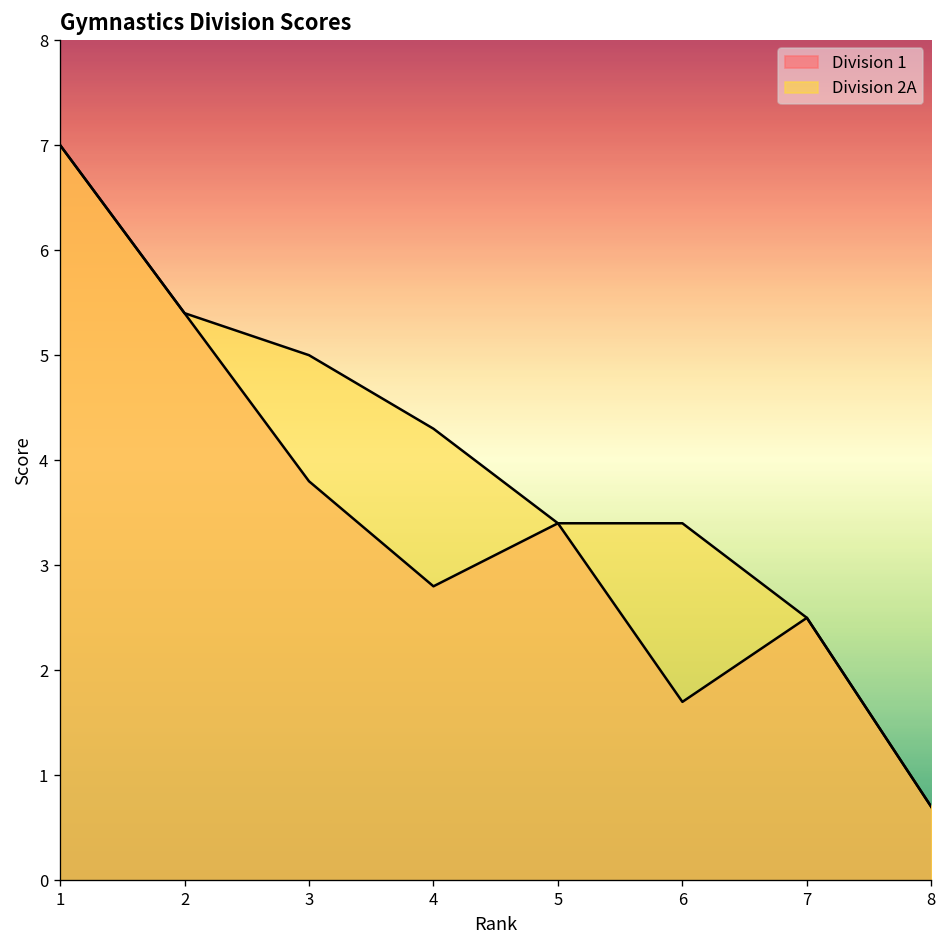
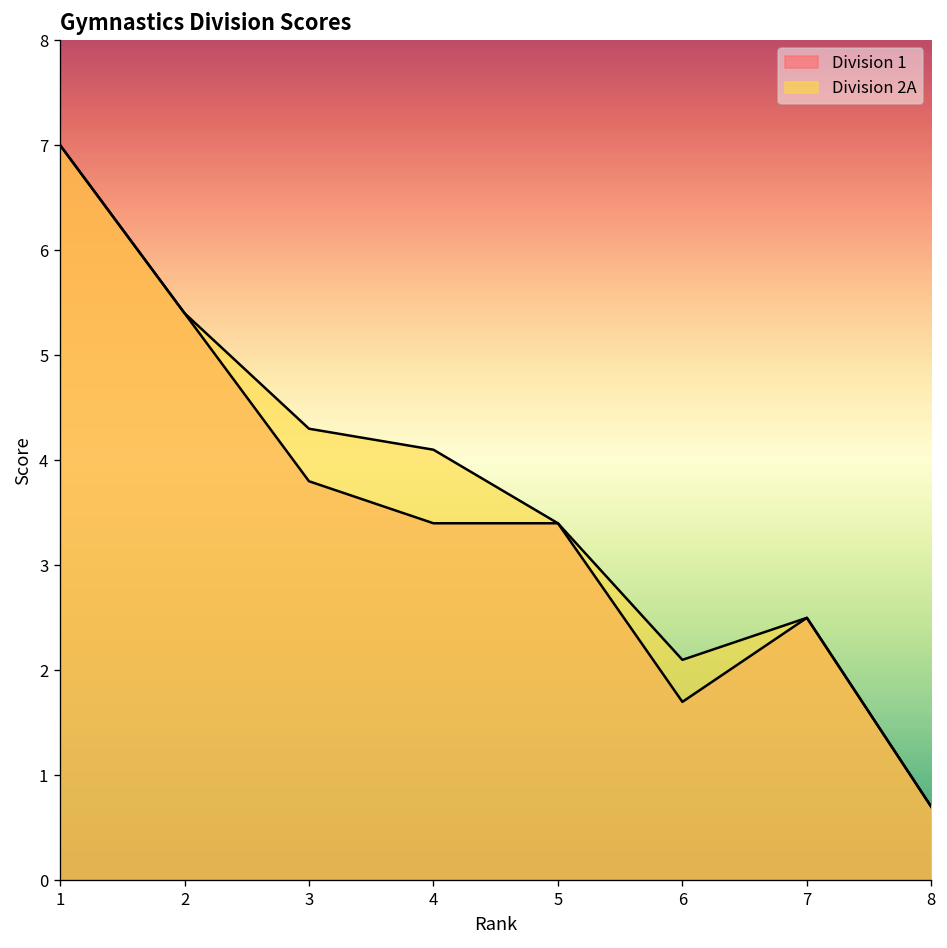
Division 2A, 3: 5.0 -> 4.3
Division 1, 4: 2.8 -> 3.4
Division 2A, 4: 4.3 -> 4.1
Division 2A, 6: 3.4 -> 2.1
